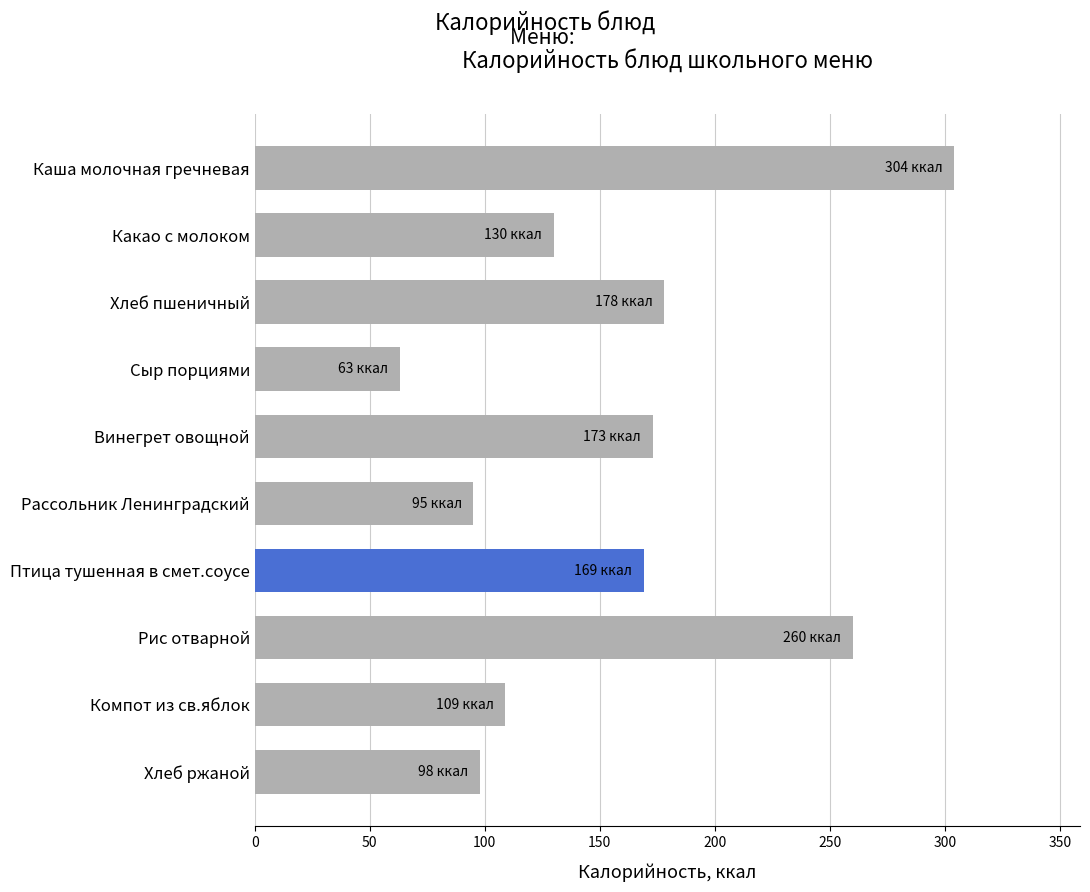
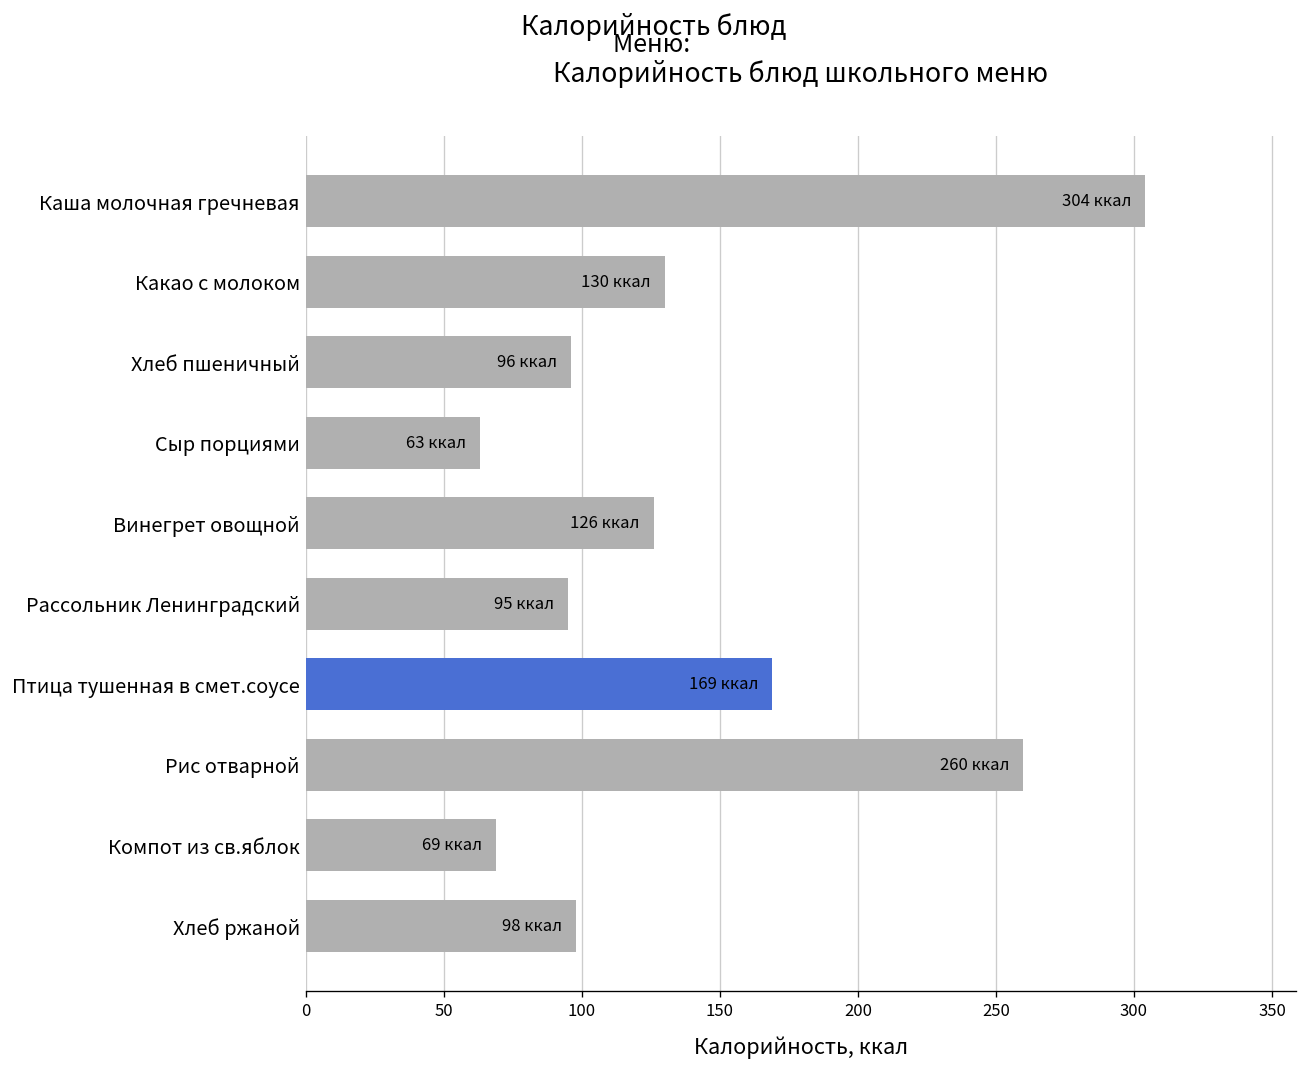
Хлеб пшеничный: 178 -> 96
Винегрет овощной: 173 -> 126
Компот из св.яблок: 109 -> 69
